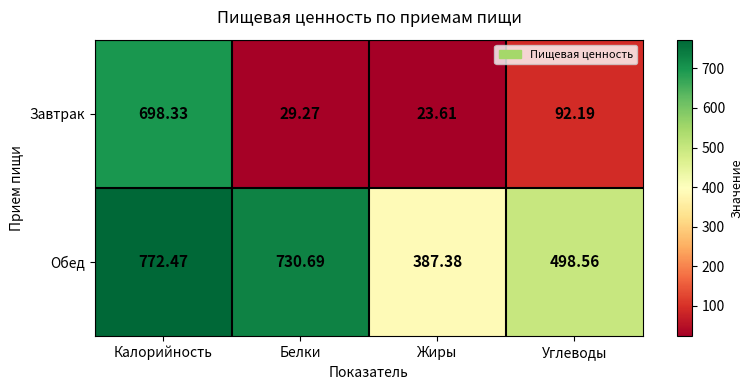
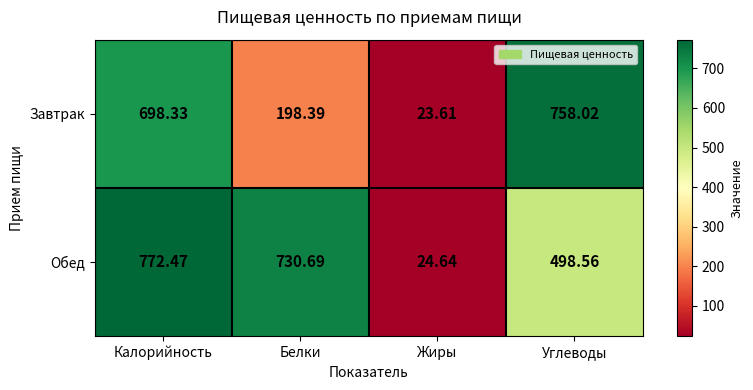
Завтрак, Белки: 29.27 -> 198.39
Завтрак, Углеводы: 92.19 -> 758.02
Обед, Жиры: 387.38 -> 24.64
